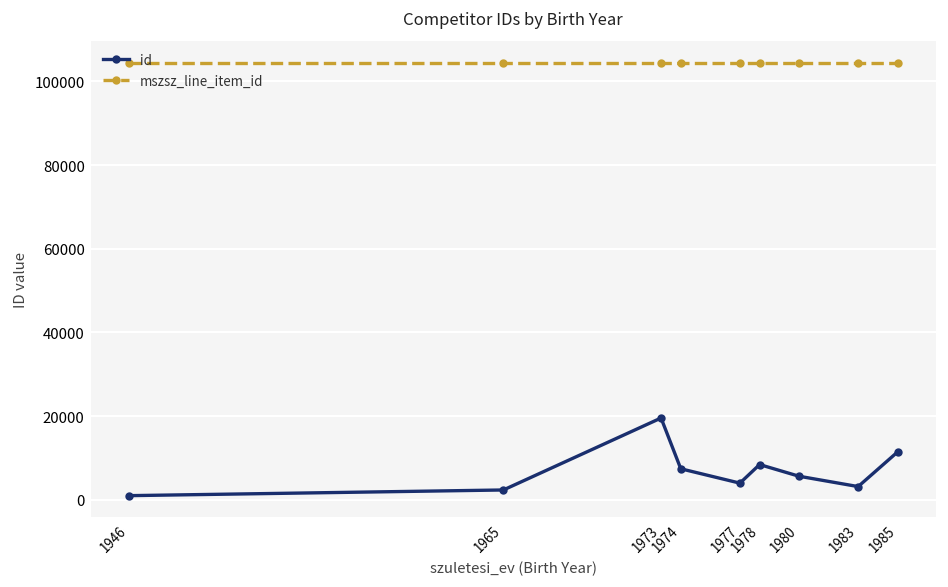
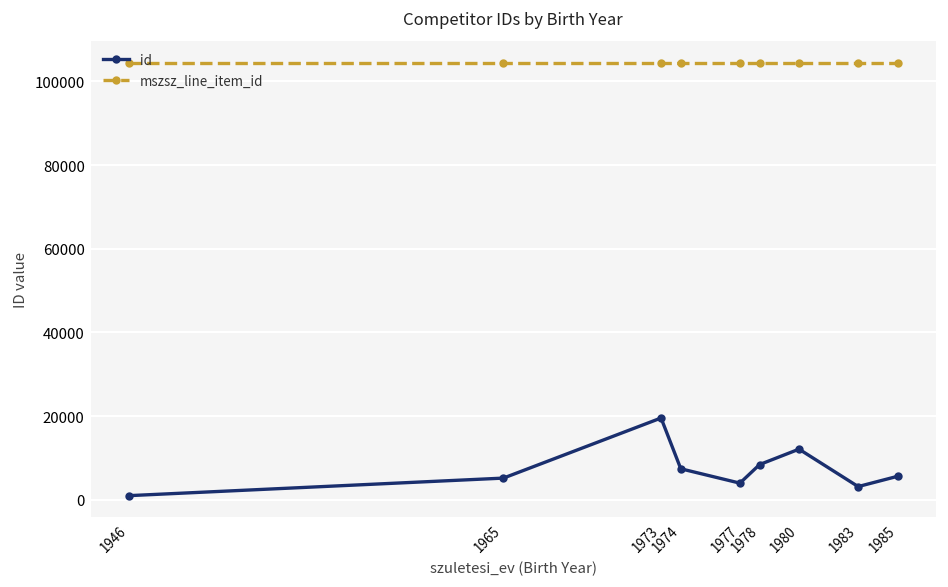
id, 1965: 2000 -> 5000
id, 1980: 6000 -> 12000
id, 1985: 11000 -> 6000
